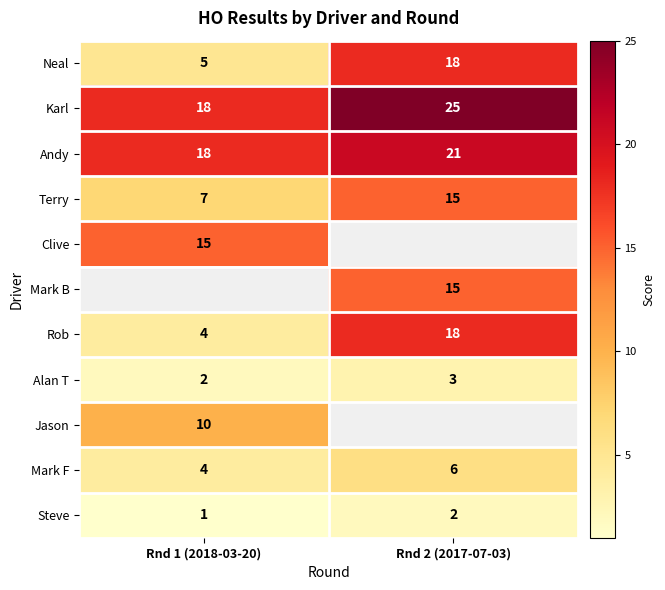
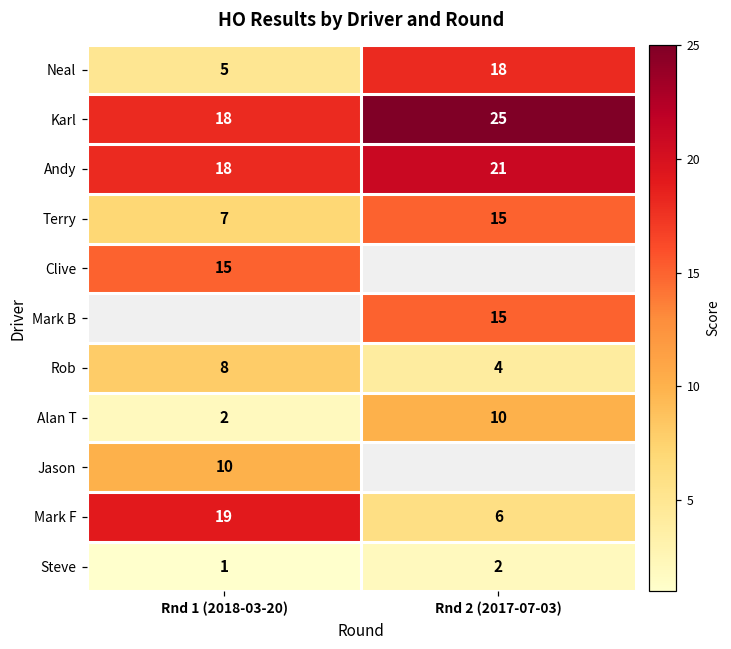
Rob, Rnd 1 (2018-03-20): 4 -> 8
Rob, Rnd 2 (2017-07-03): 18 -> 4
Alan T, Rnd 2 (2017-07-03): 3 -> 10
Mark F, Rnd 1 (2018-03-20): 4 -> 19
